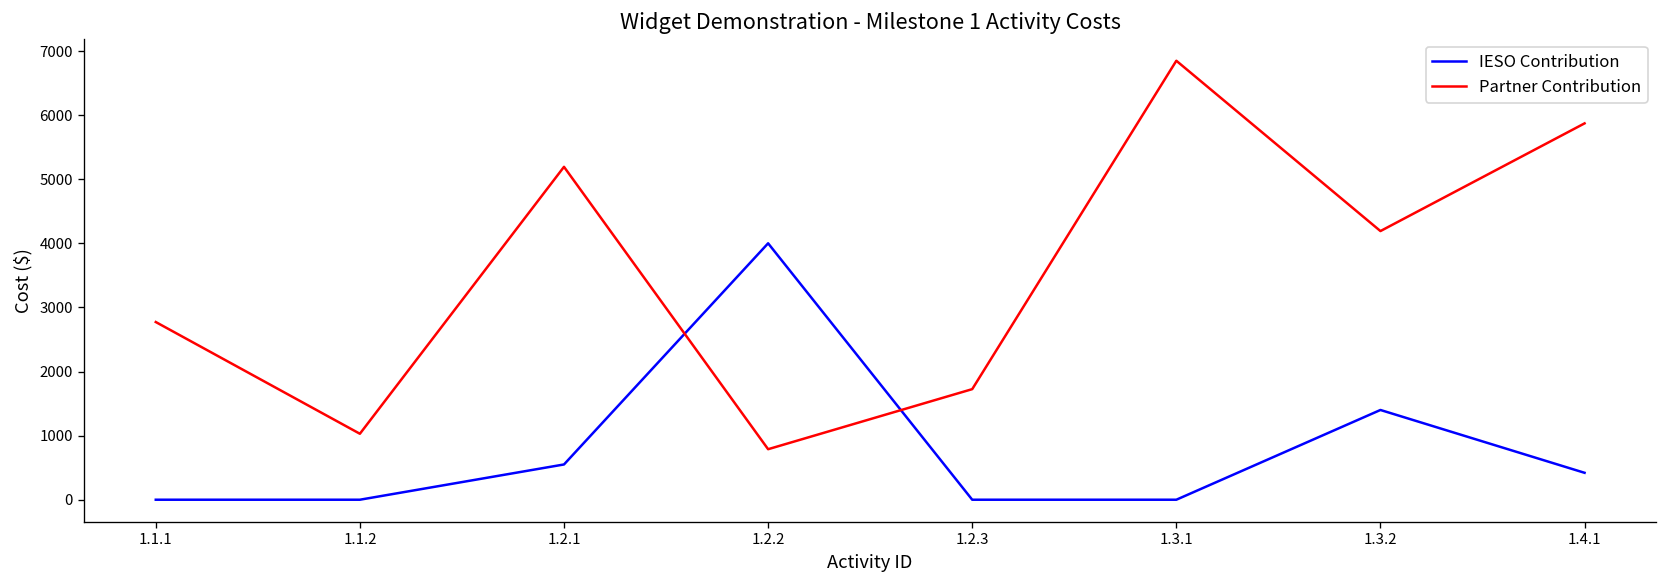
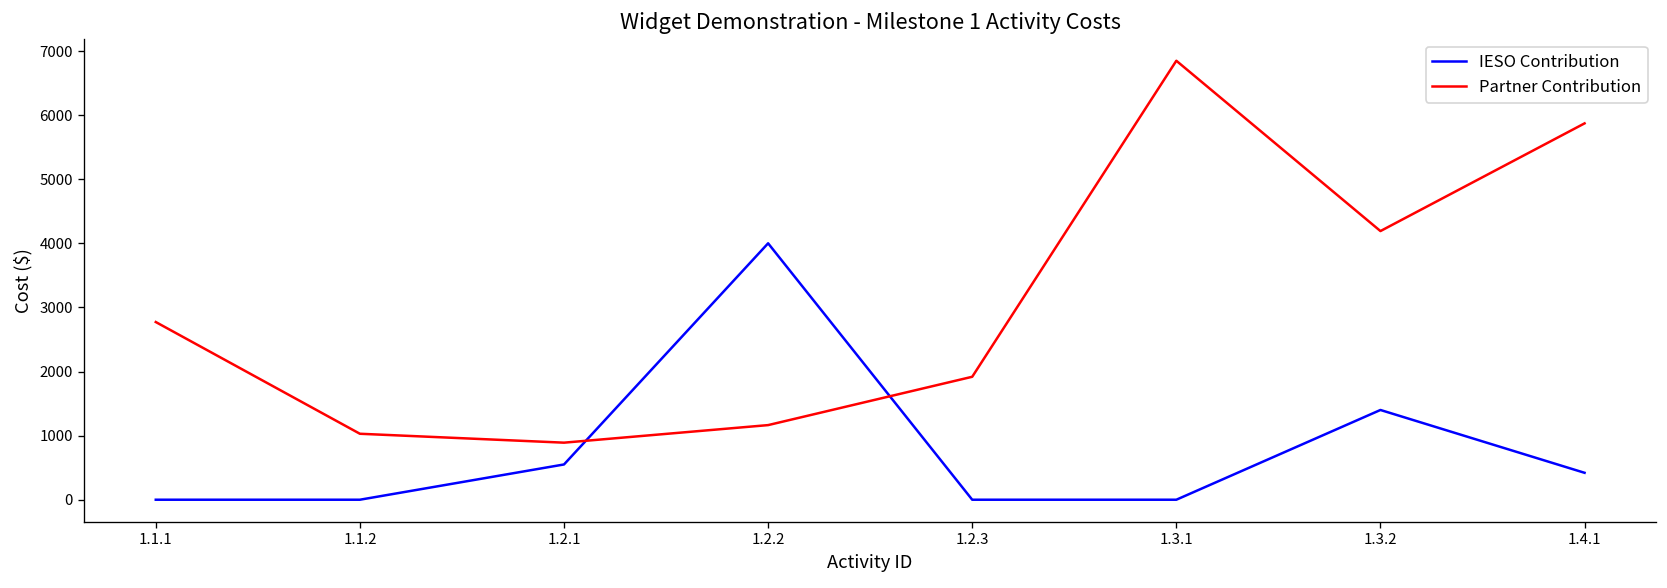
Partner Contribution, 1.2.1: 5200 -> 900
Partner Contribution, 1.2.2: 800 -> 1200
Partner Contribution, 1.2.3: 1700 -> 1900
